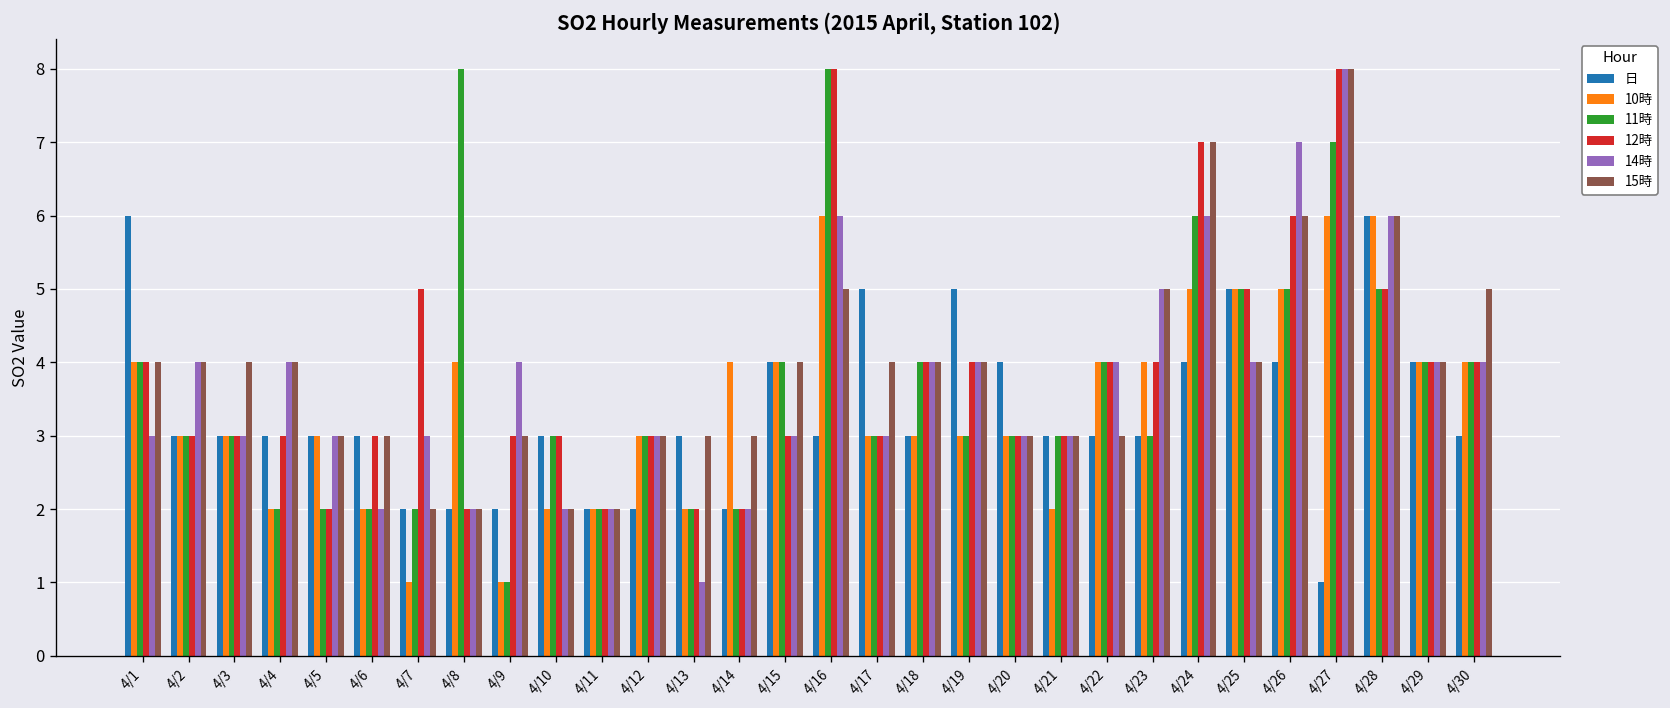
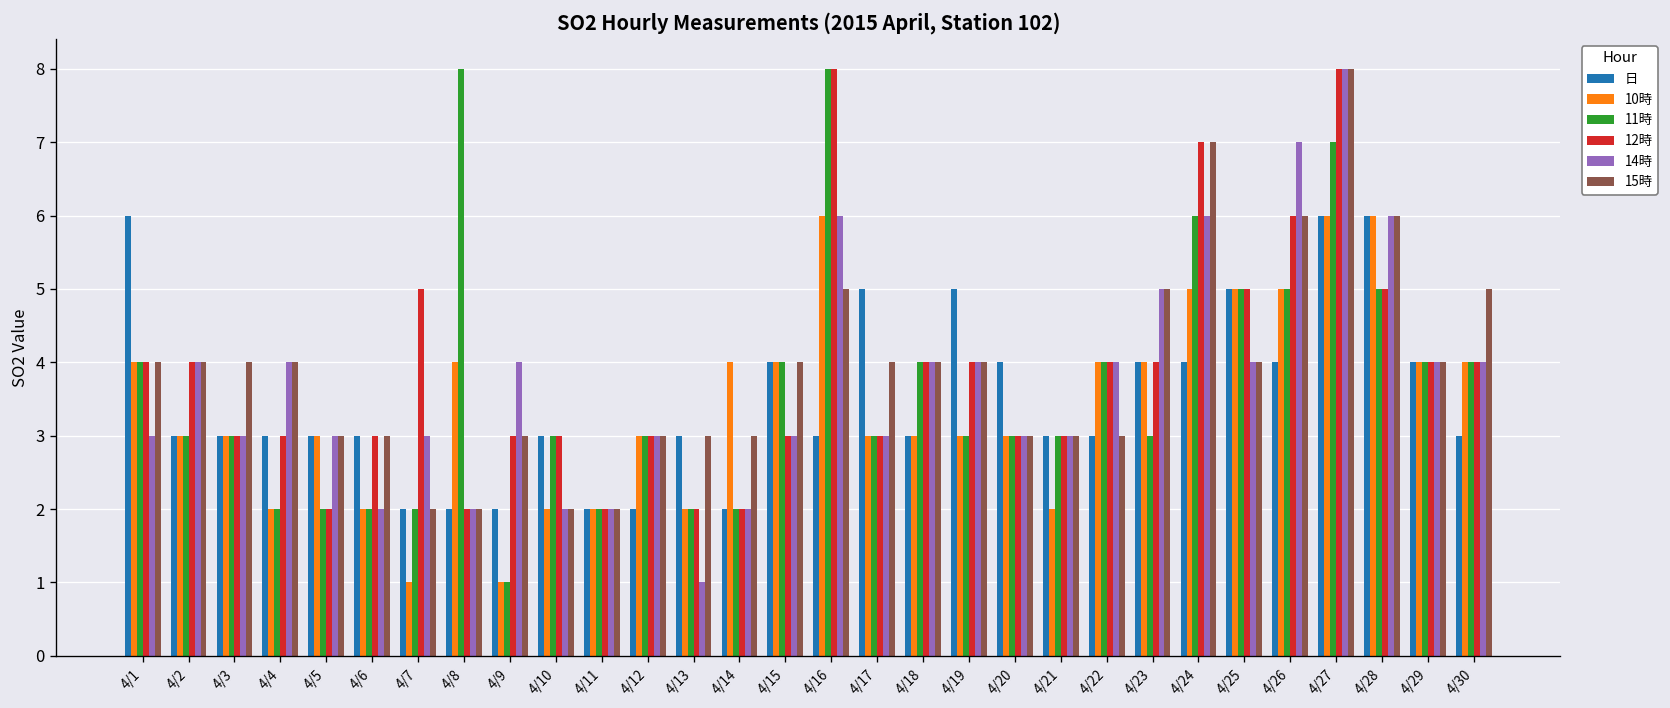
12時, 4/2: 3 -> 4
日, 4/23: 3 -> 4
日, 4/27: 1 -> 6
